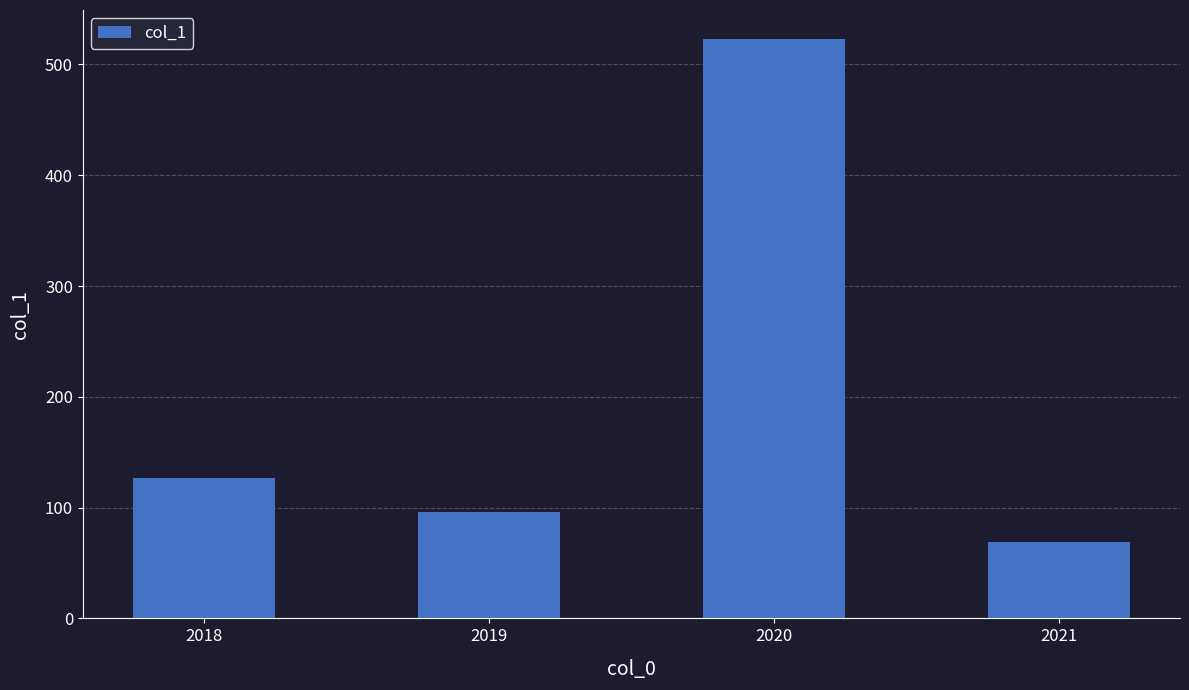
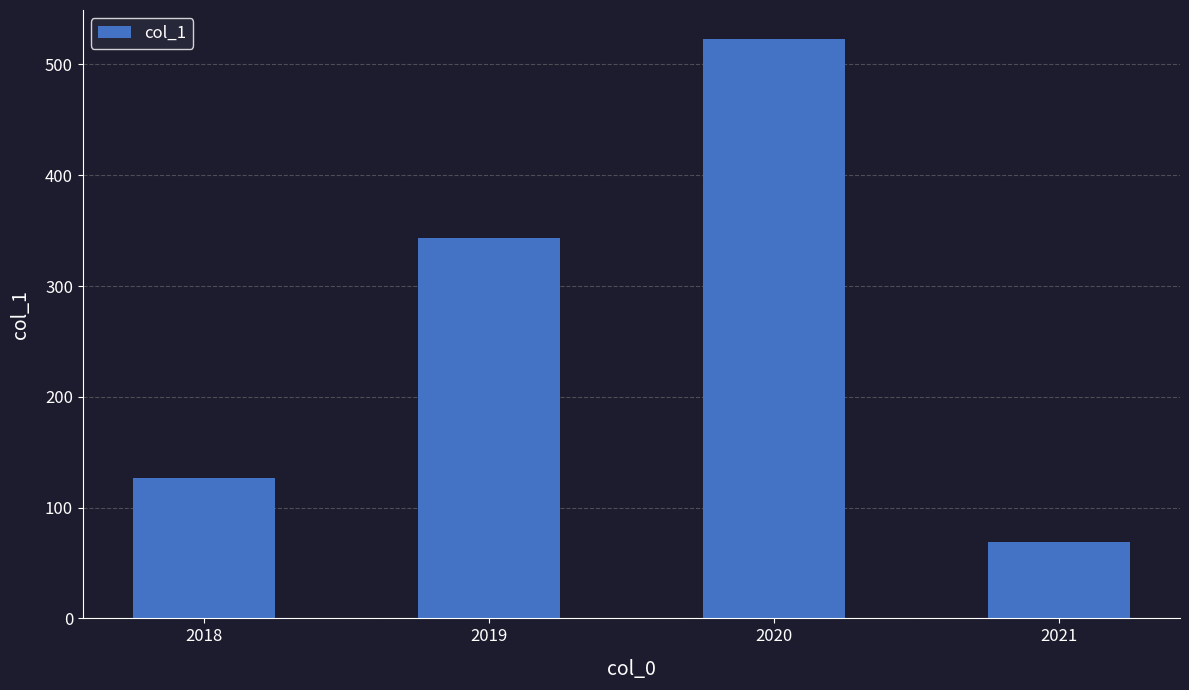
2019: 96 -> 343
